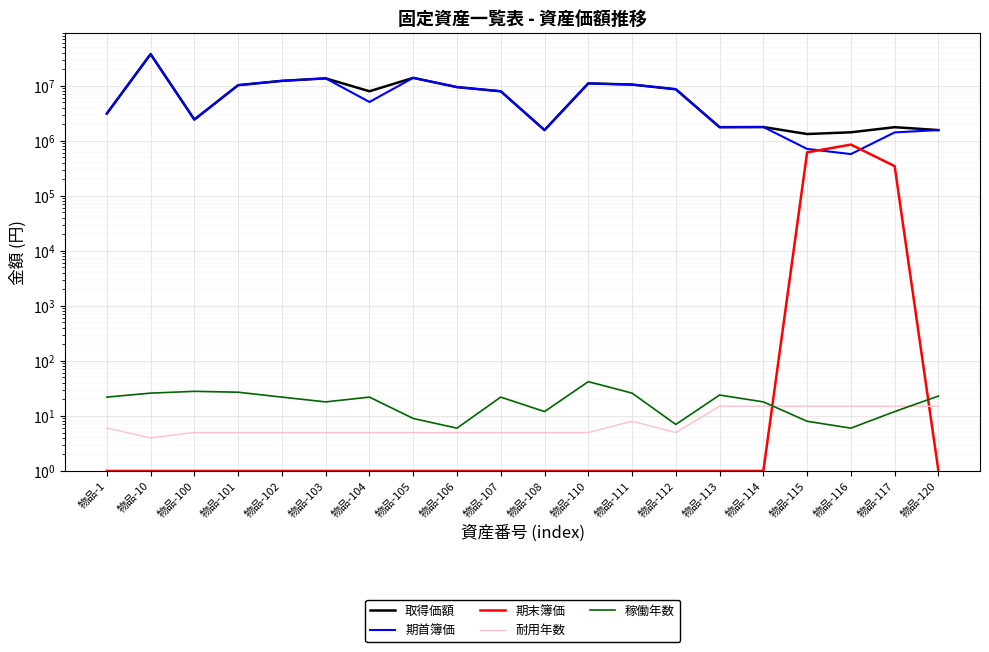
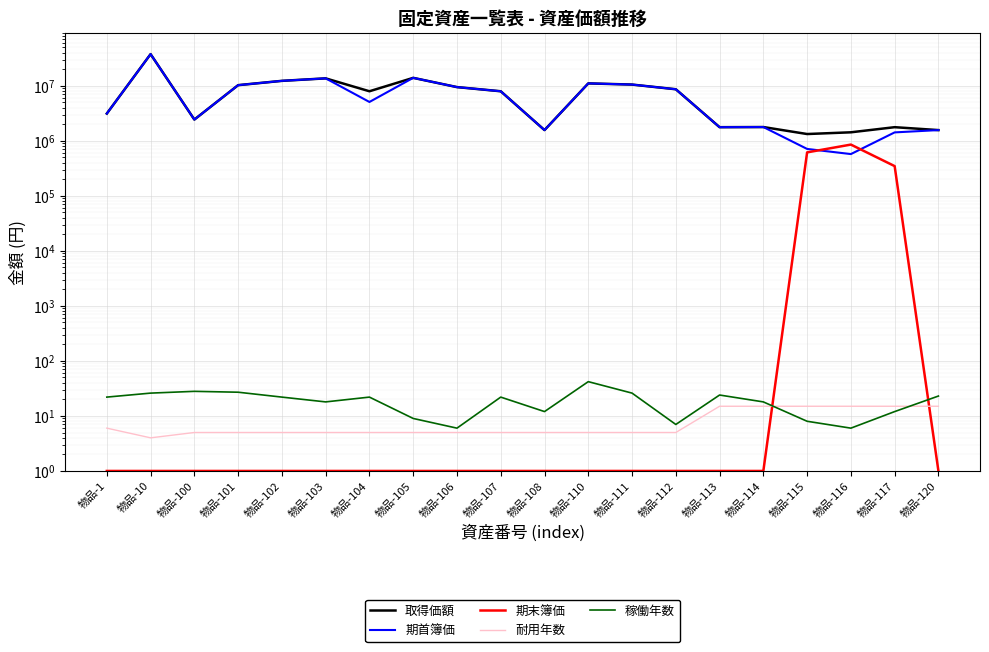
耐用年数, 物品-111: 8 -> 5
